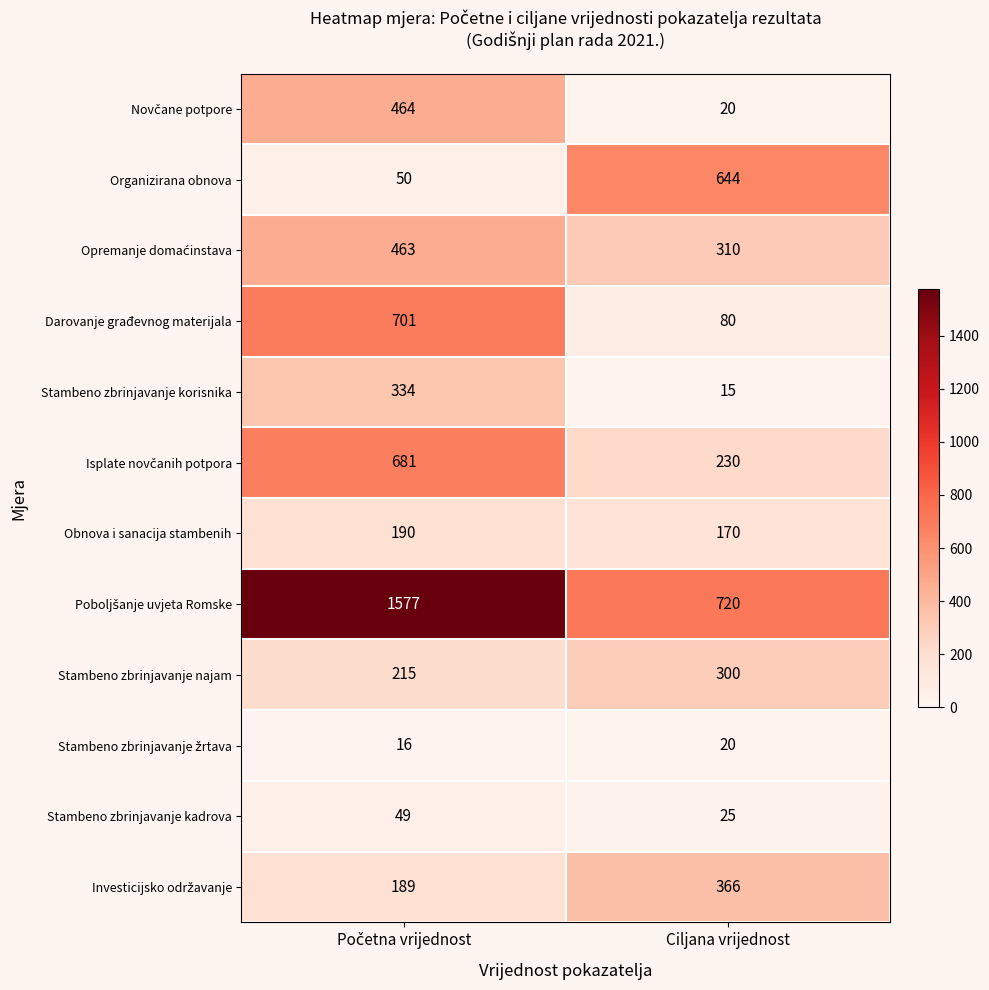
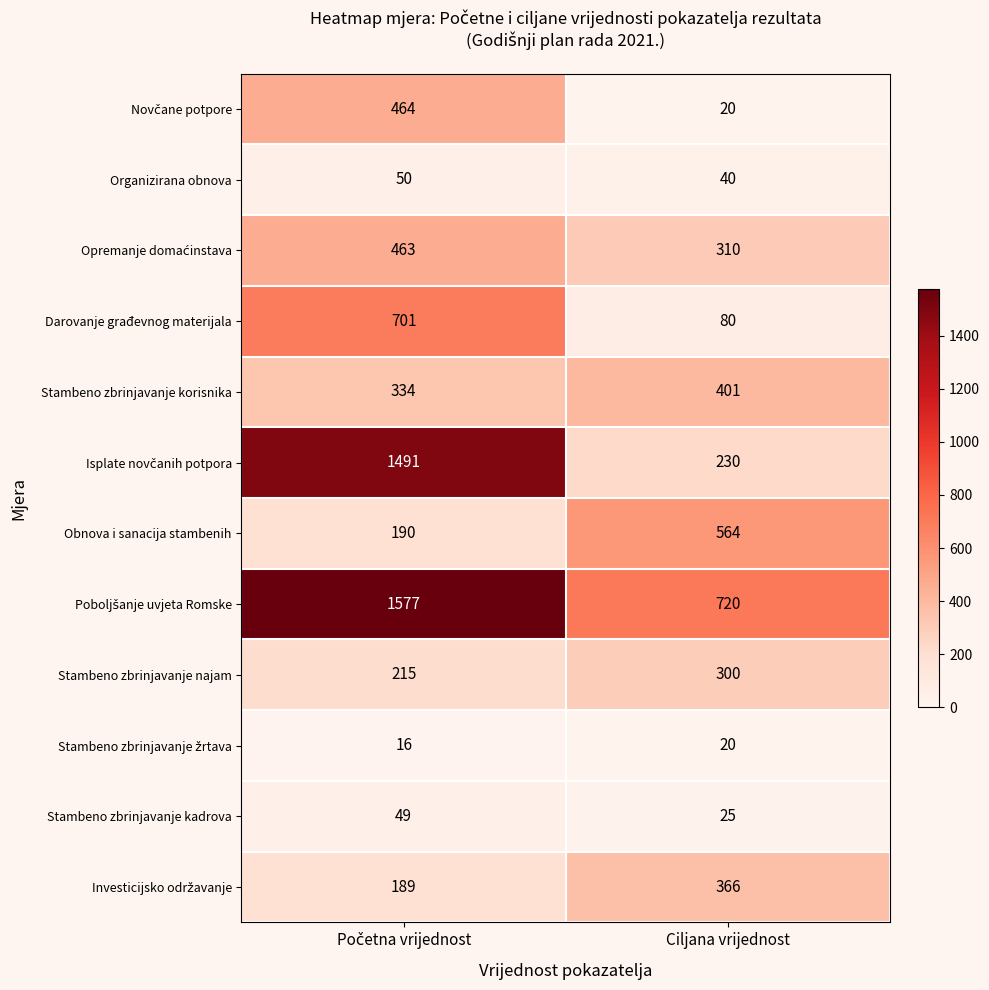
Organizirana obnova, Ciljana vrijednost: 644 -> 40
Stambeno zbrinjavanje korisnika, Ciljana vrijednost: 15 -> 401
Isplate novčanih potpora, Početna vrijednost: 681 -> 1491
Obnova i sanacija stambenih, Ciljana vrijednost: 170 -> 564
